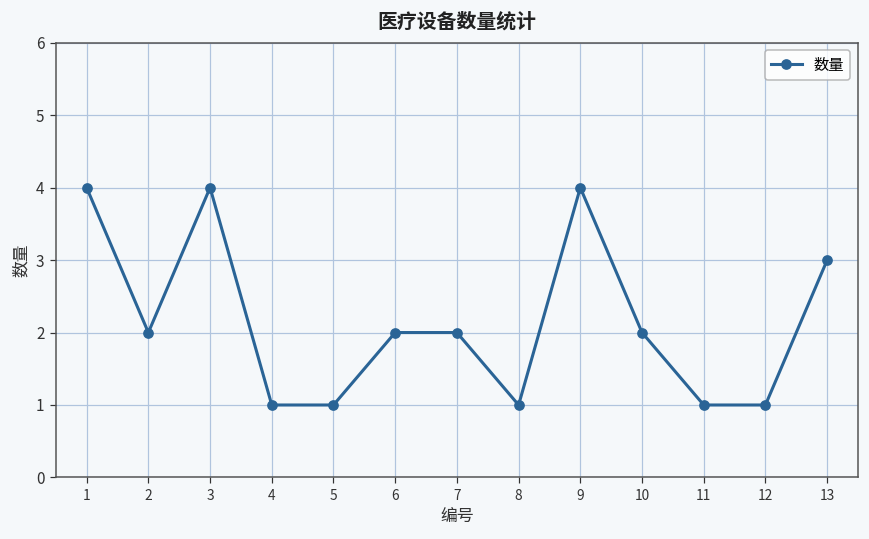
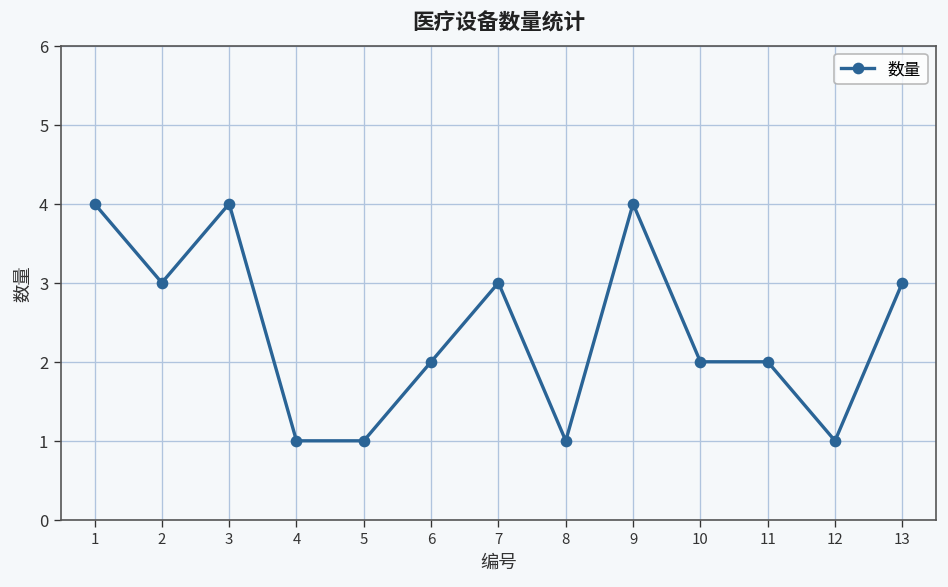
2: 2 -> 3
7: 2 -> 3
11: 1 -> 2
